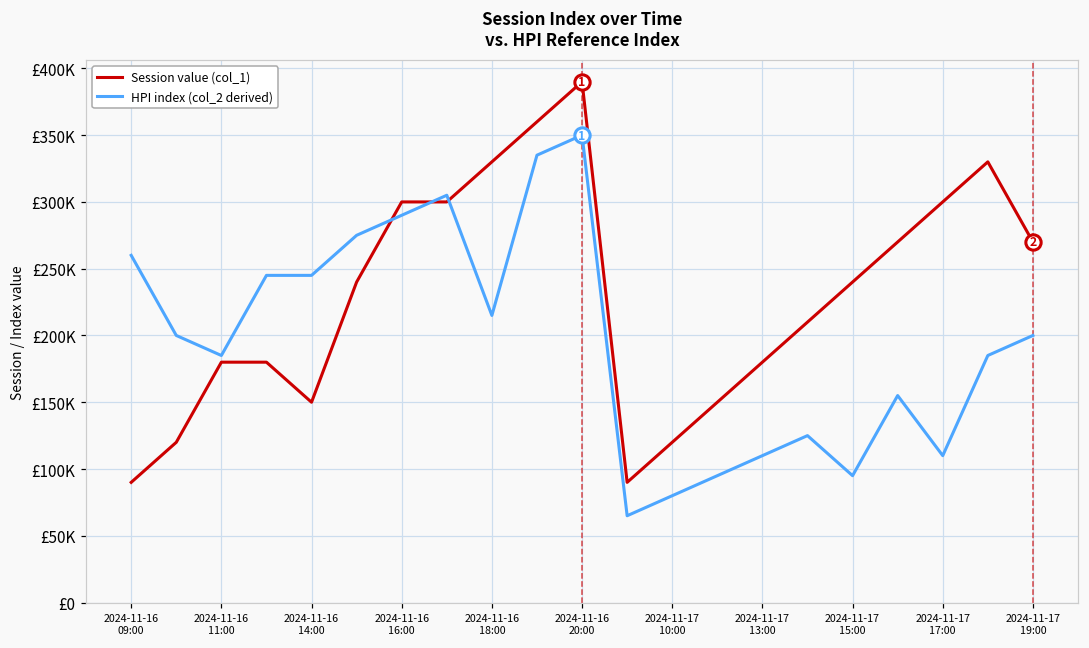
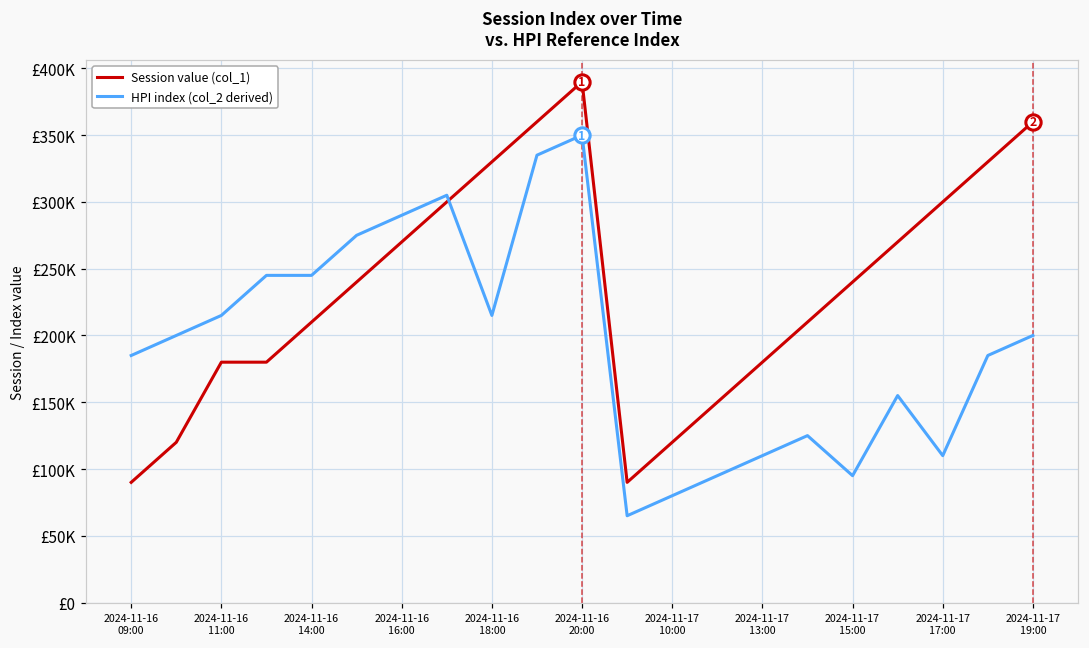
HPI index (col_2 derived), 2024-11-16 09:00: £260000 -> £185000
HPI index (col_2 derived), 2024-11-16 11:00: £185000 -> £215000
Session value (col_1), 2024-11-16 14:00: £150000 -> £210000
Session value (col_1), 2024-11-16 16:00: £300000 -> £270000
Session value (col_1), 2024-11-17 19:00: £270000 -> £360000
